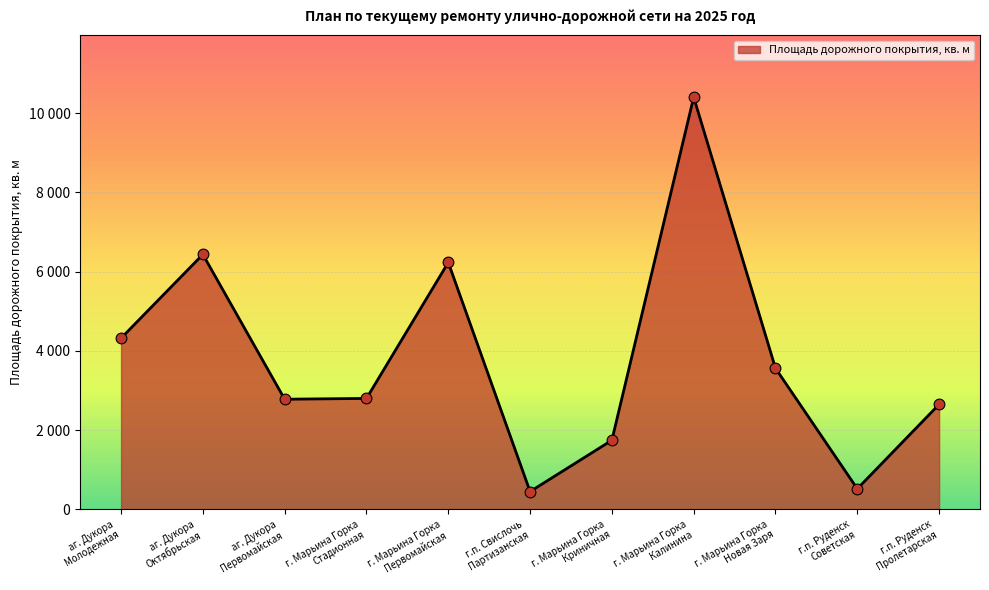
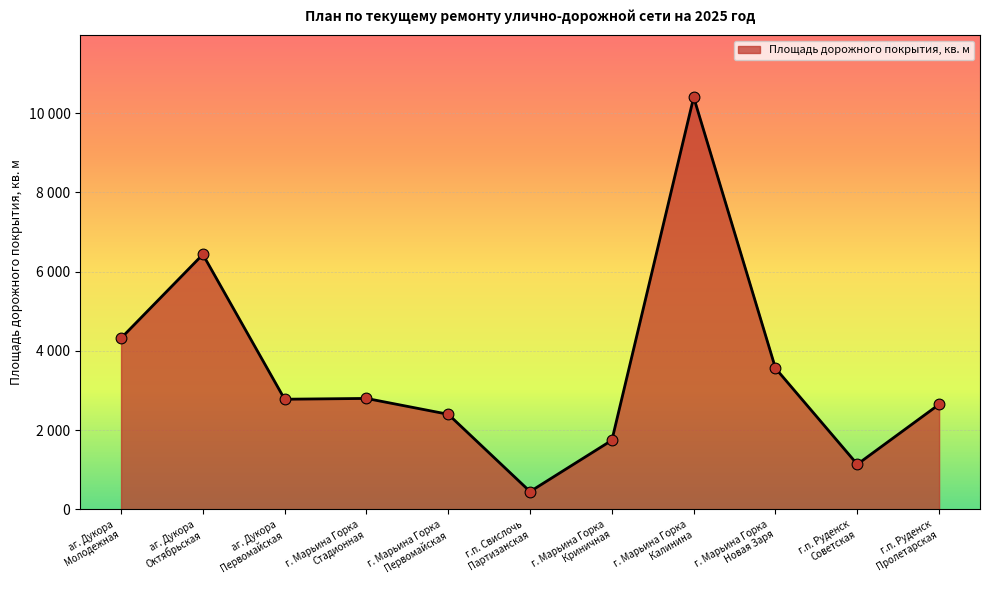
г. Марьина Горка Первомайская: 6200 -> 2400
г.п. Руденск Советская: 500 -> 1100
